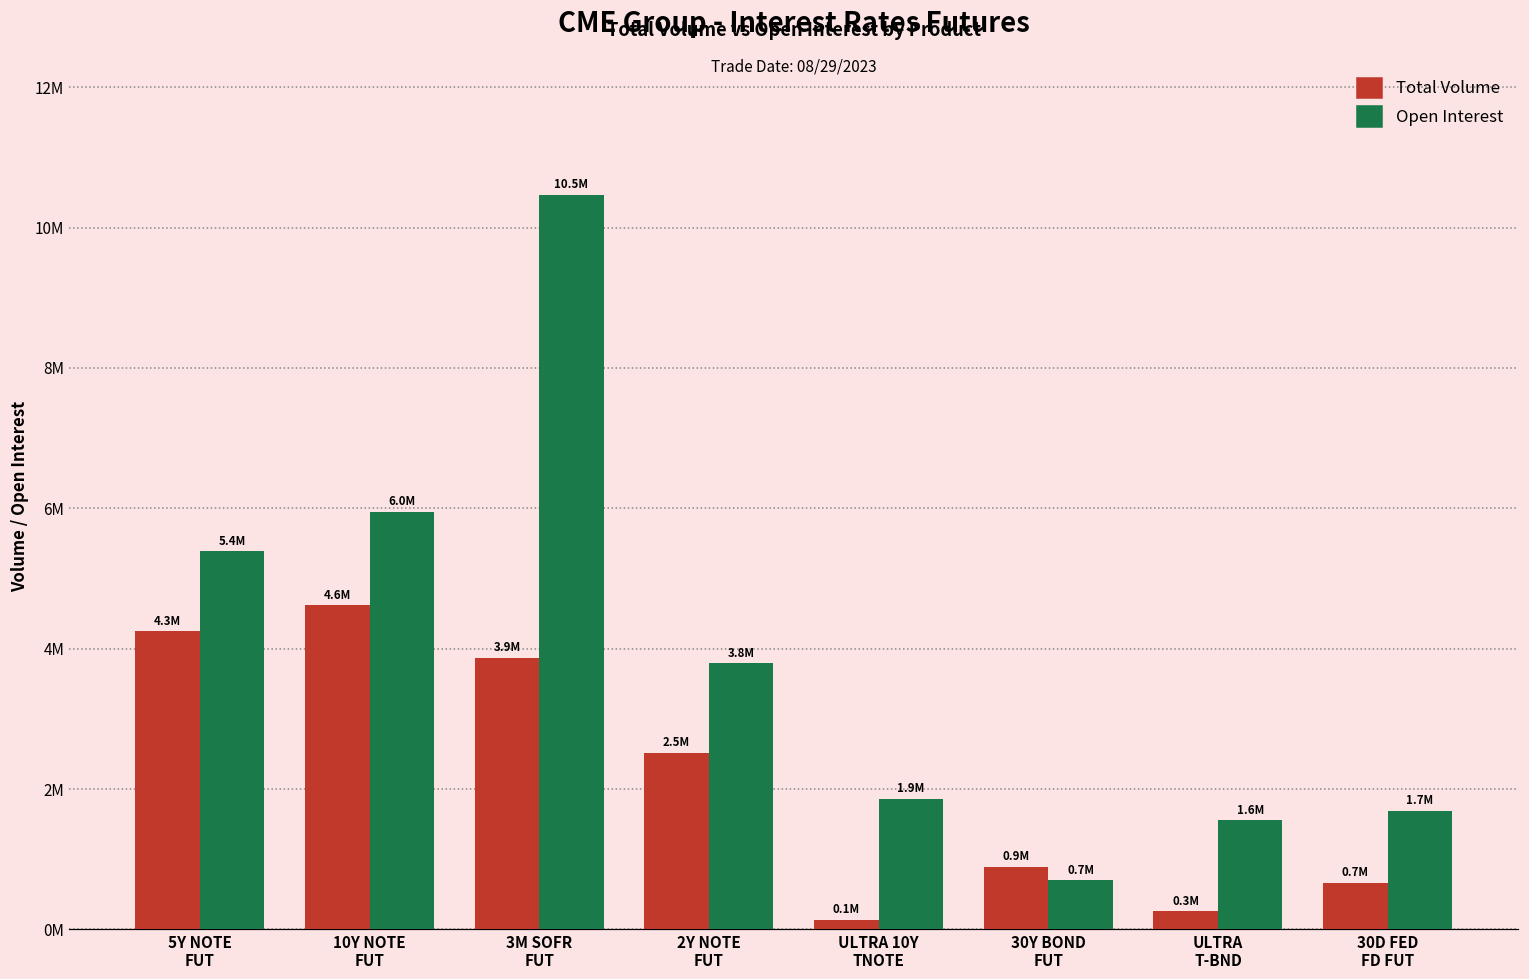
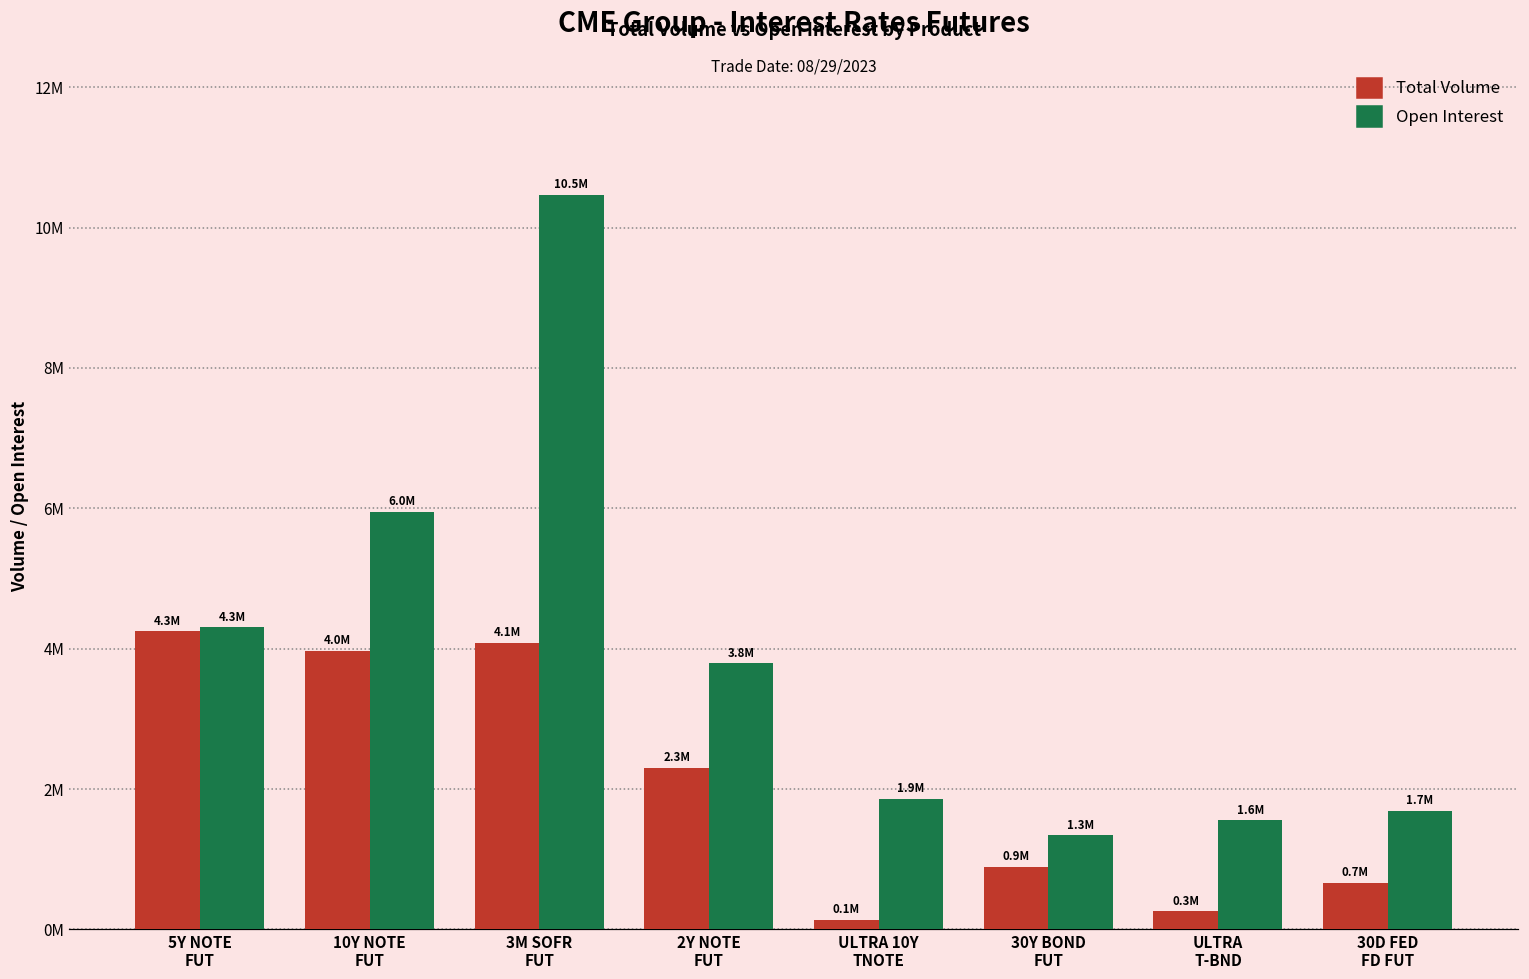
Open Interest, 5Y NOTE FUT: 5.4M -> 4.3M
Total Volume, 10Y NOTE FUT: 4.6M -> 4.0M
Total Volume, 3M SOFR FUT: 3.9M -> 4.1M
Total Volume, 2Y NOTE FUT: 2.5M -> 2.3M
Open Interest, 30Y BOND FUT: 0.7M -> 1.3M
